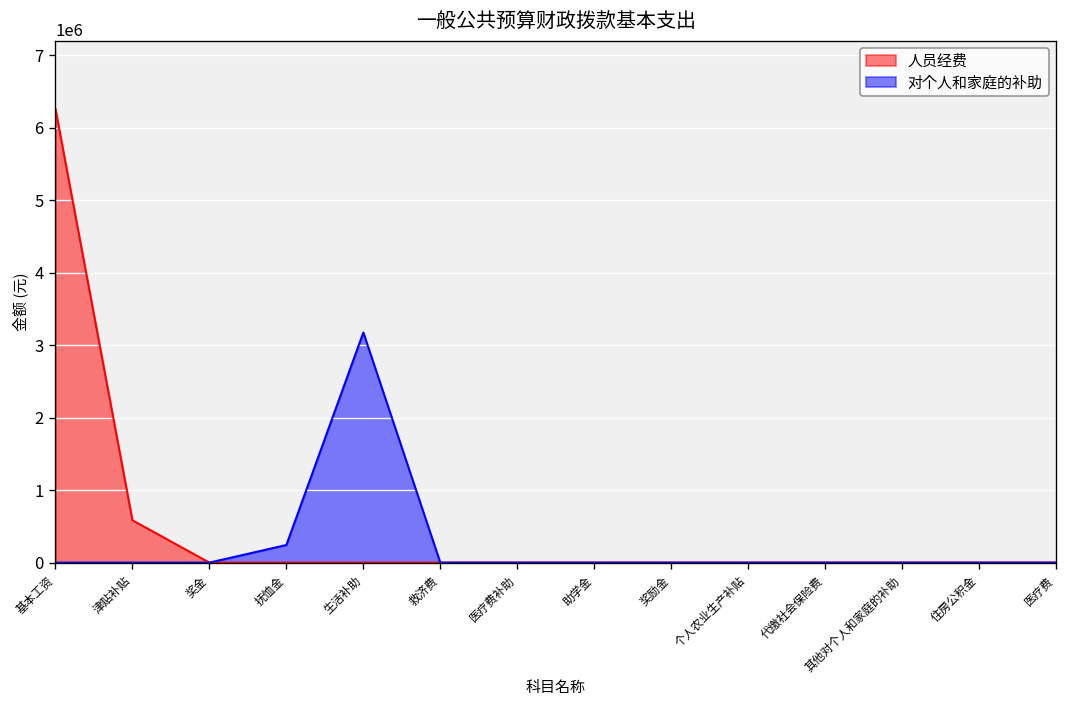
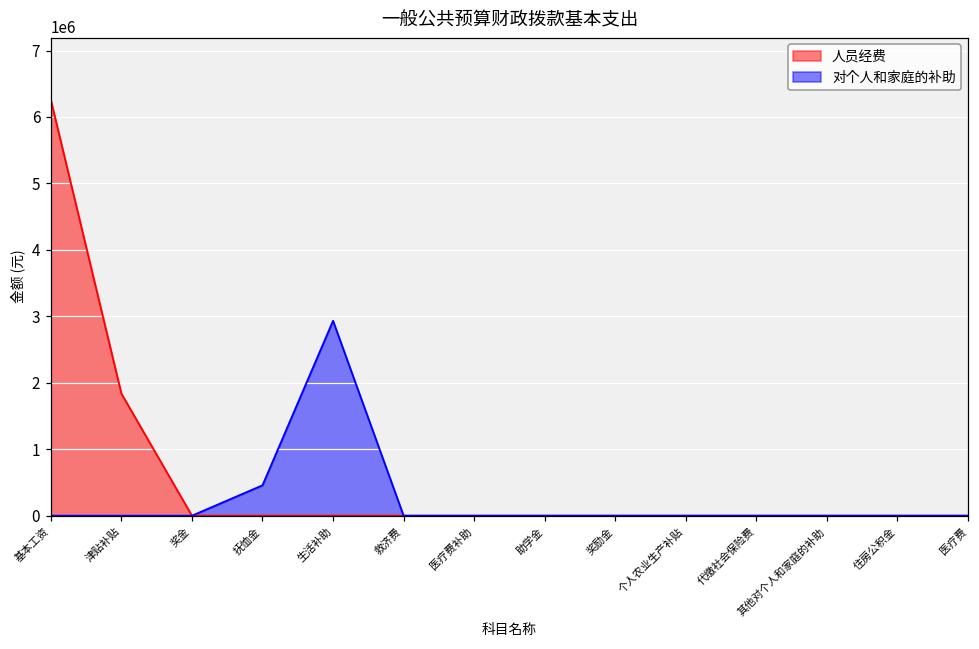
人员经费, 津贴补贴: 600000 -> 1800000
对个人和家庭的补助, 抚恤金: 200000 -> 500000
对个人和家庭的补助, 生活补助: 3200000 -> 2900000
